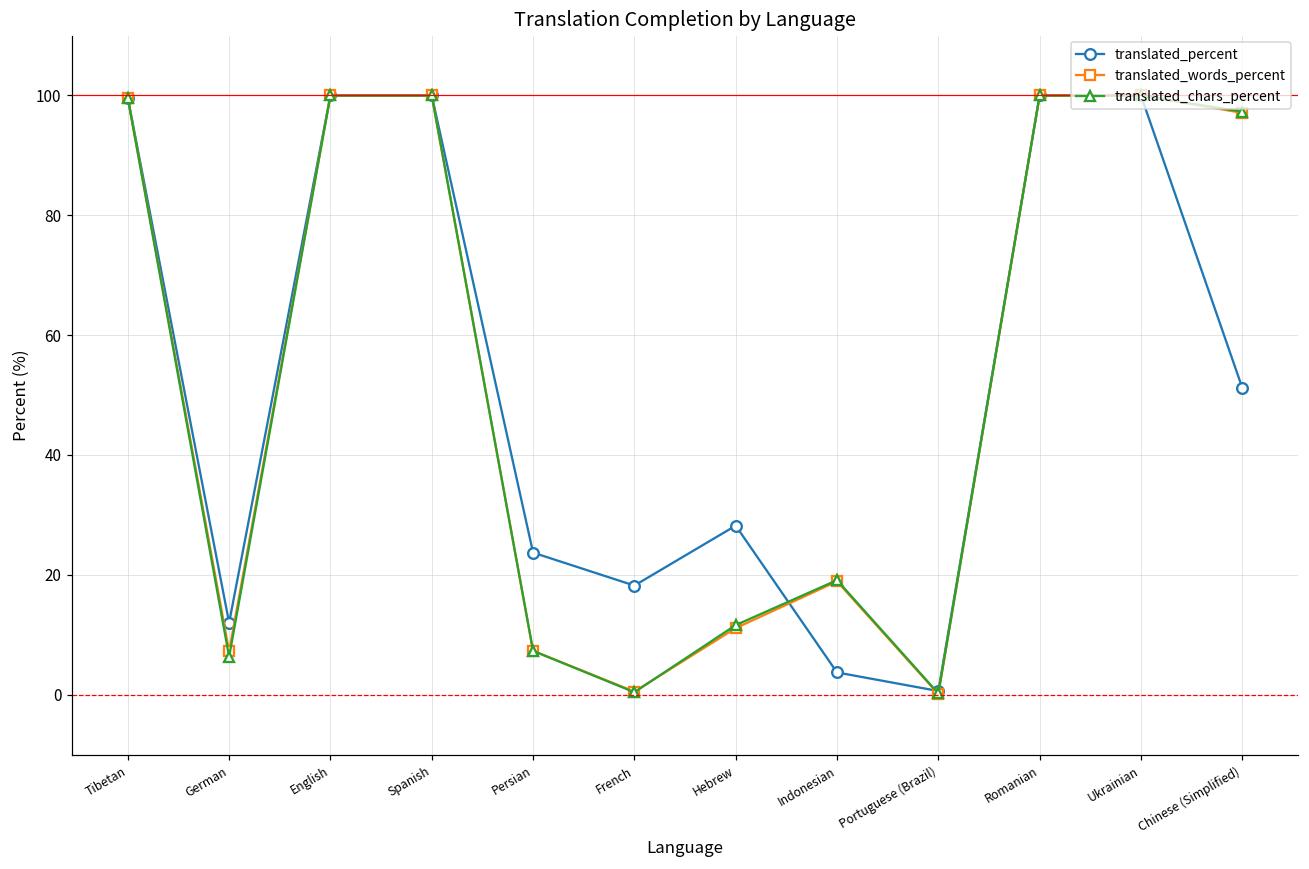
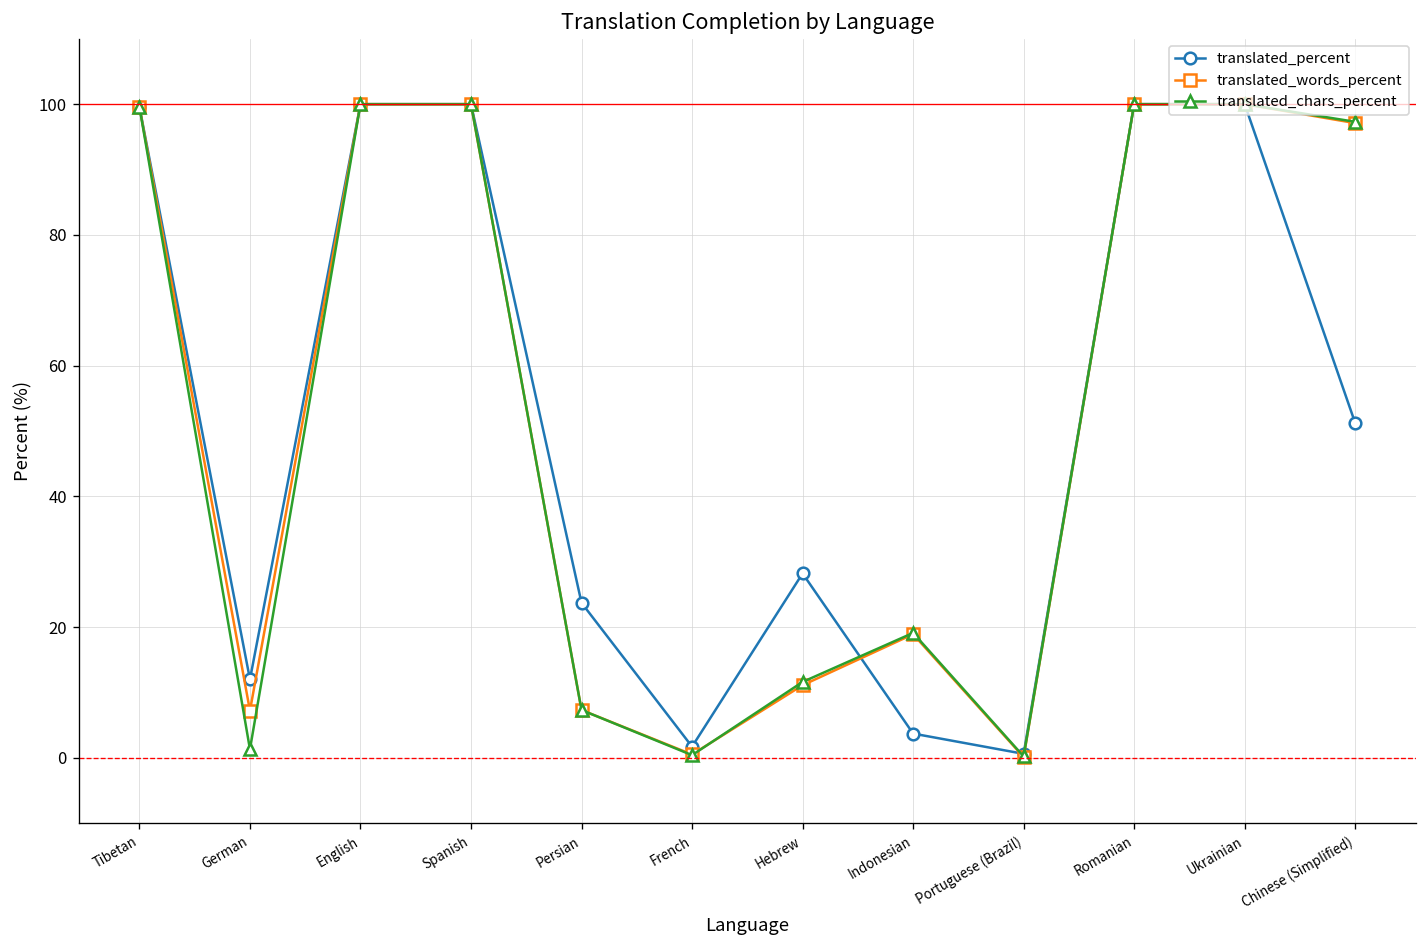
translated_chars_percent, German: 6 -> 1
translated_percent, French: 18 -> 2
